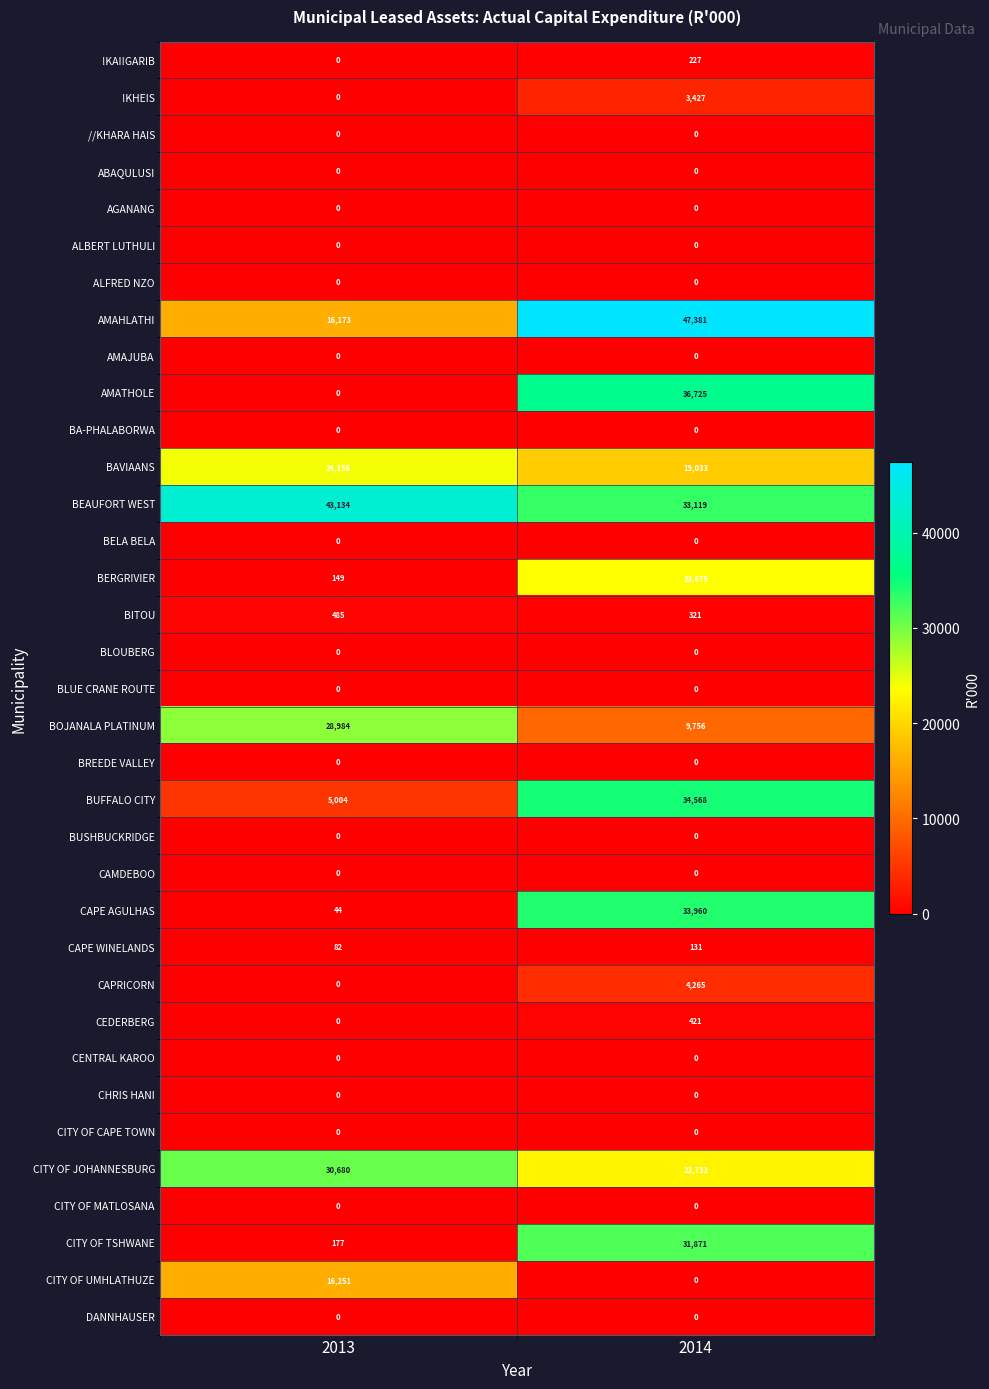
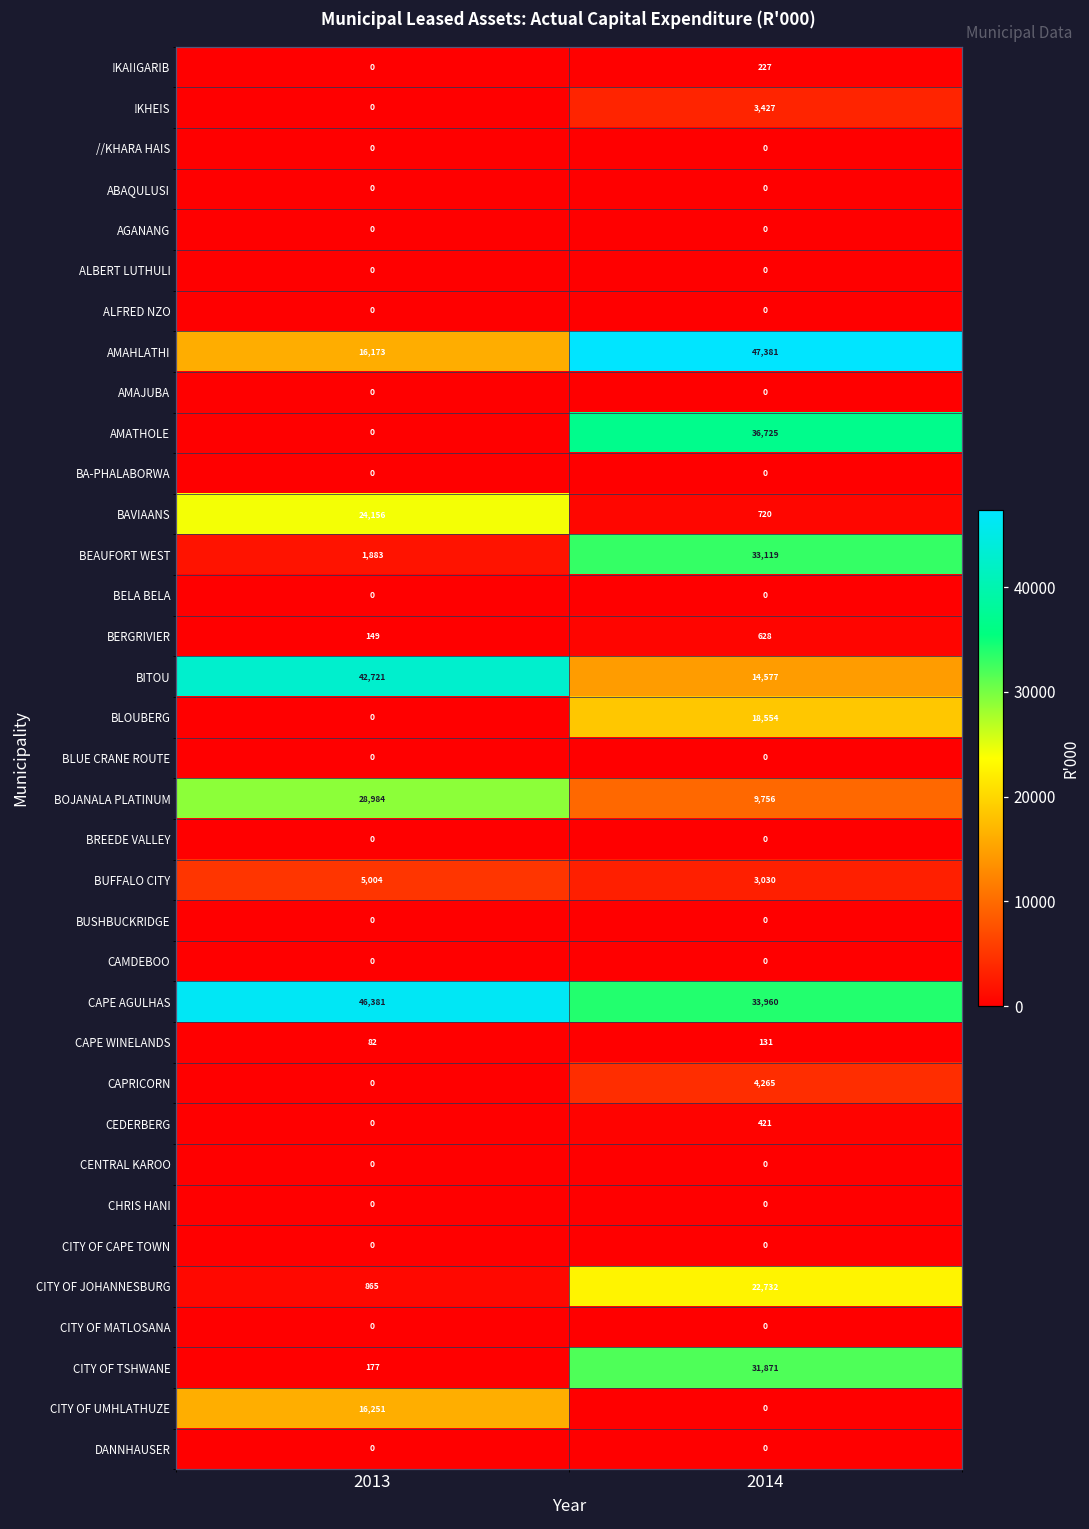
BAVIAANS, 2014: 19,033 -> 720
BEAUFORT WEST, 2013: 43,134 -> 1,883
BERGRIVIER, 2014: 23,675 -> 628
BITOU, 2013: 485 -> 42,721
BITOU, 2014: 321 -> 14,577
BLOUBERG, 2014: 0 -> 18,554
BUFFALO CITY, 2014: 34,568 -> 3,030
CAPE AGULHAS, 2013: 44 -> 46,381
CITY OF JOHANNESBURG, 2013: 30,680 -> 865
